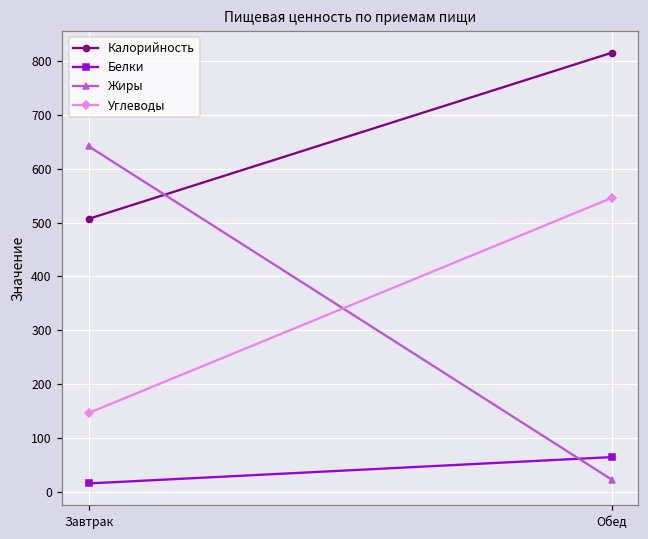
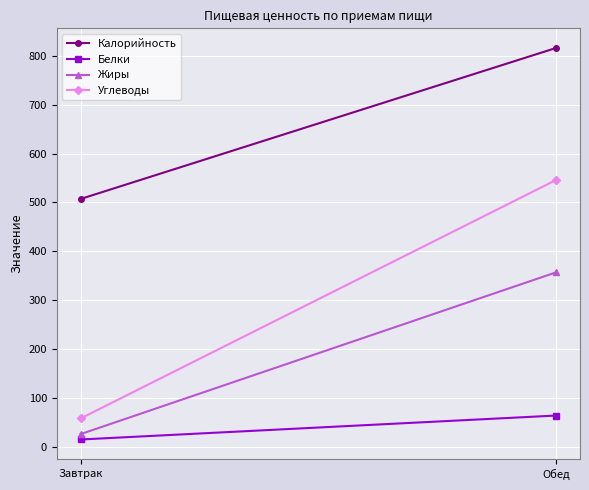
Жиры, Завтрак: 640 -> 30
Углеводы, Завтрак: 150 -> 60
Жиры, Обед: 20 -> 360
